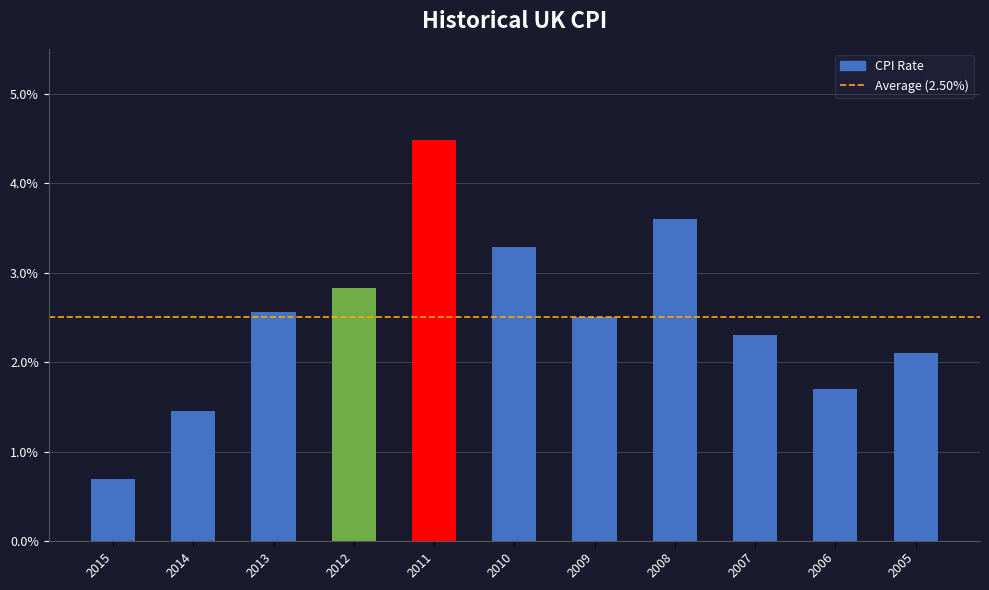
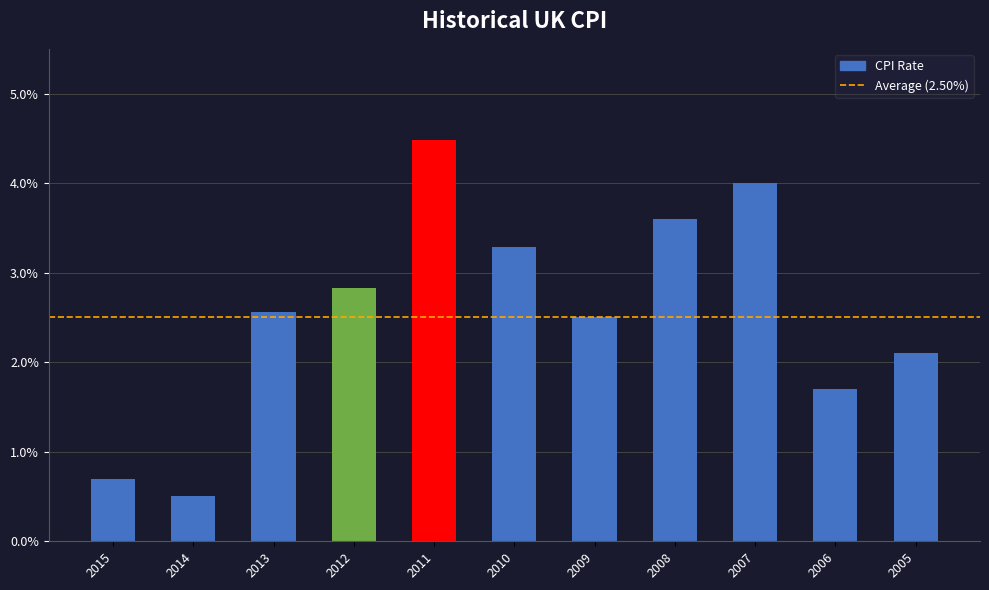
2014: 1.5% -> 0.5%
2007: 2.3% -> 4.0%
